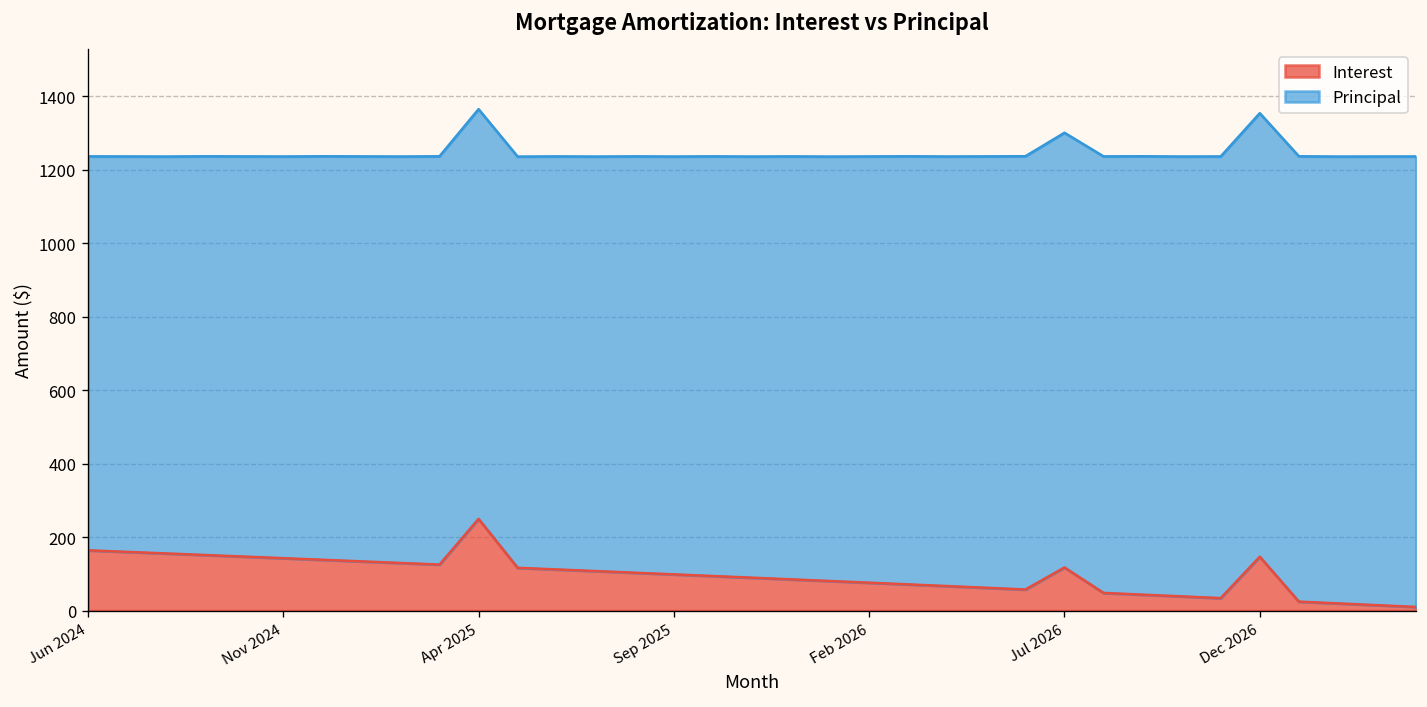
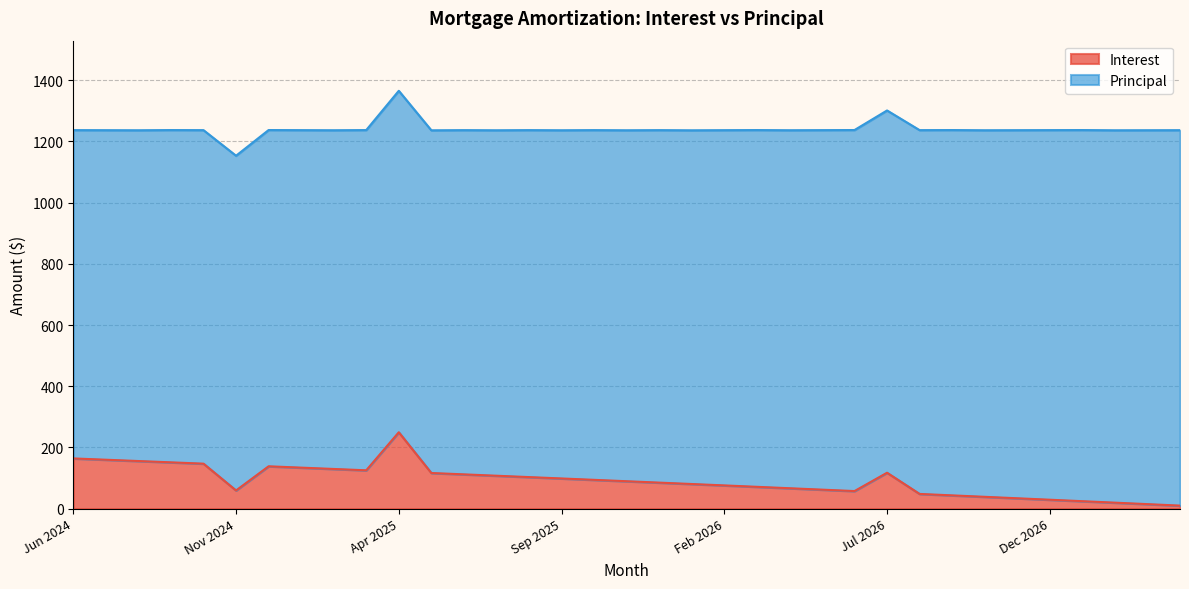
Interest, Nov 2024: 140 -> 60
Interest, Dec 2026: 150 -> 30
